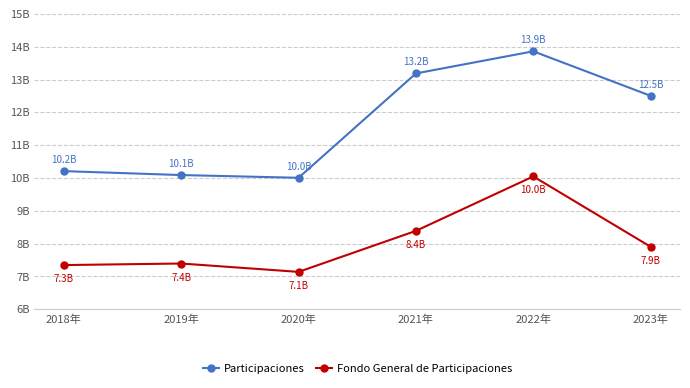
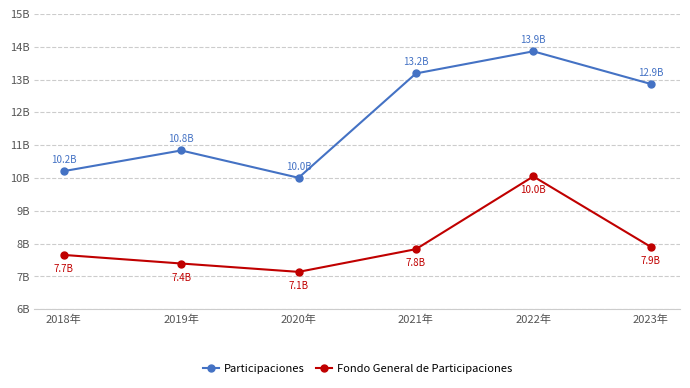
Fondo General de Participaciones, 2018年: 7.3B -> 7.7B
Participaciones, 2019年: 10.1B -> 10.8B
Fondo General de Participaciones, 2021年: 8.4B -> 7.8B
Participaciones, 2023年: 12.5B -> 12.9B
